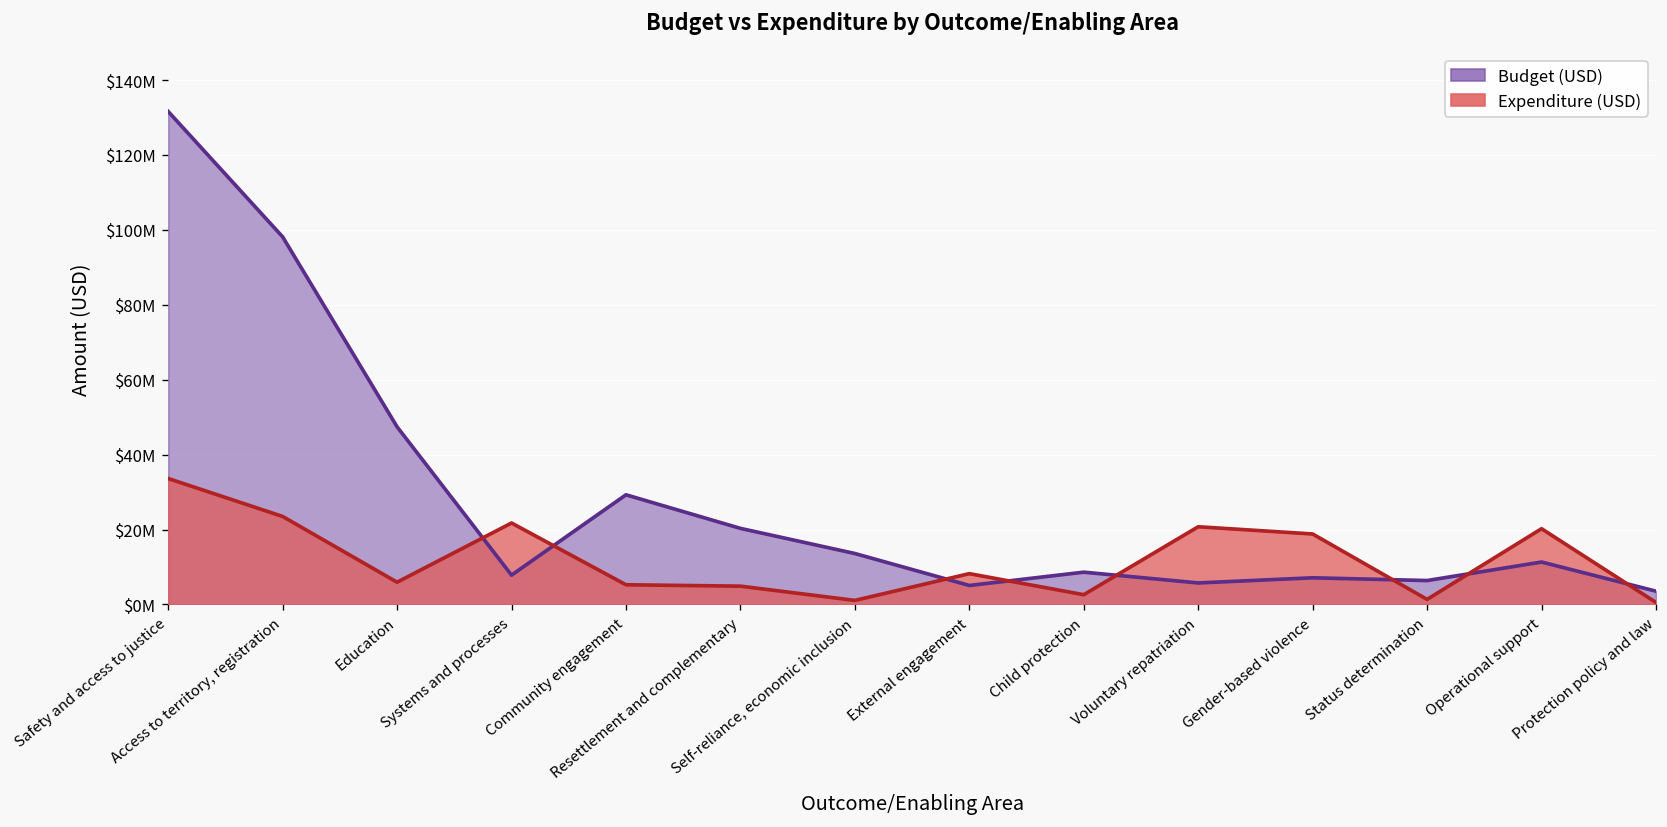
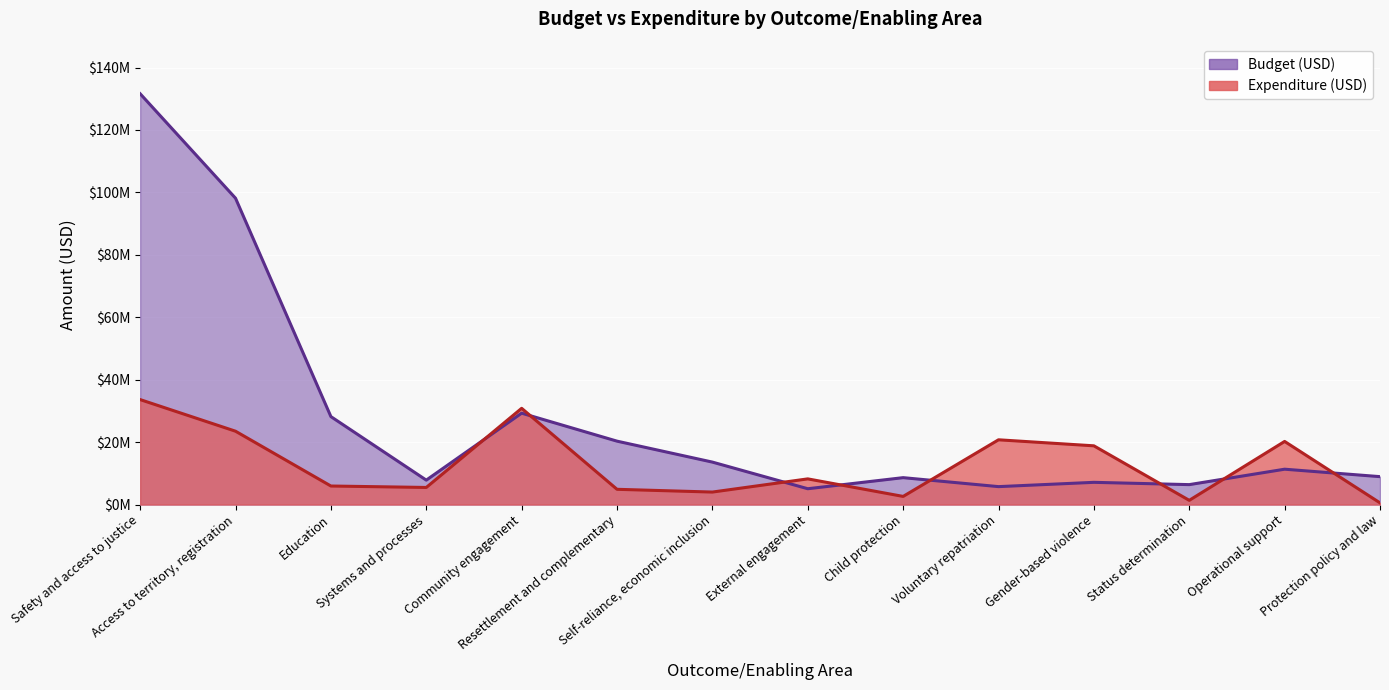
Budget (USD), Education: $47000000 -> $28000000
Expenditure (USD), Systems and processes: $22000000 -> $5000000
Expenditure (USD), Community engagement: $5000000 -> $31000000
Expenditure (USD), Self-reliance, economic inclusion: $1000000 -> $4000000
Budget (USD), Protection policy and law: $4000000 -> $9000000
